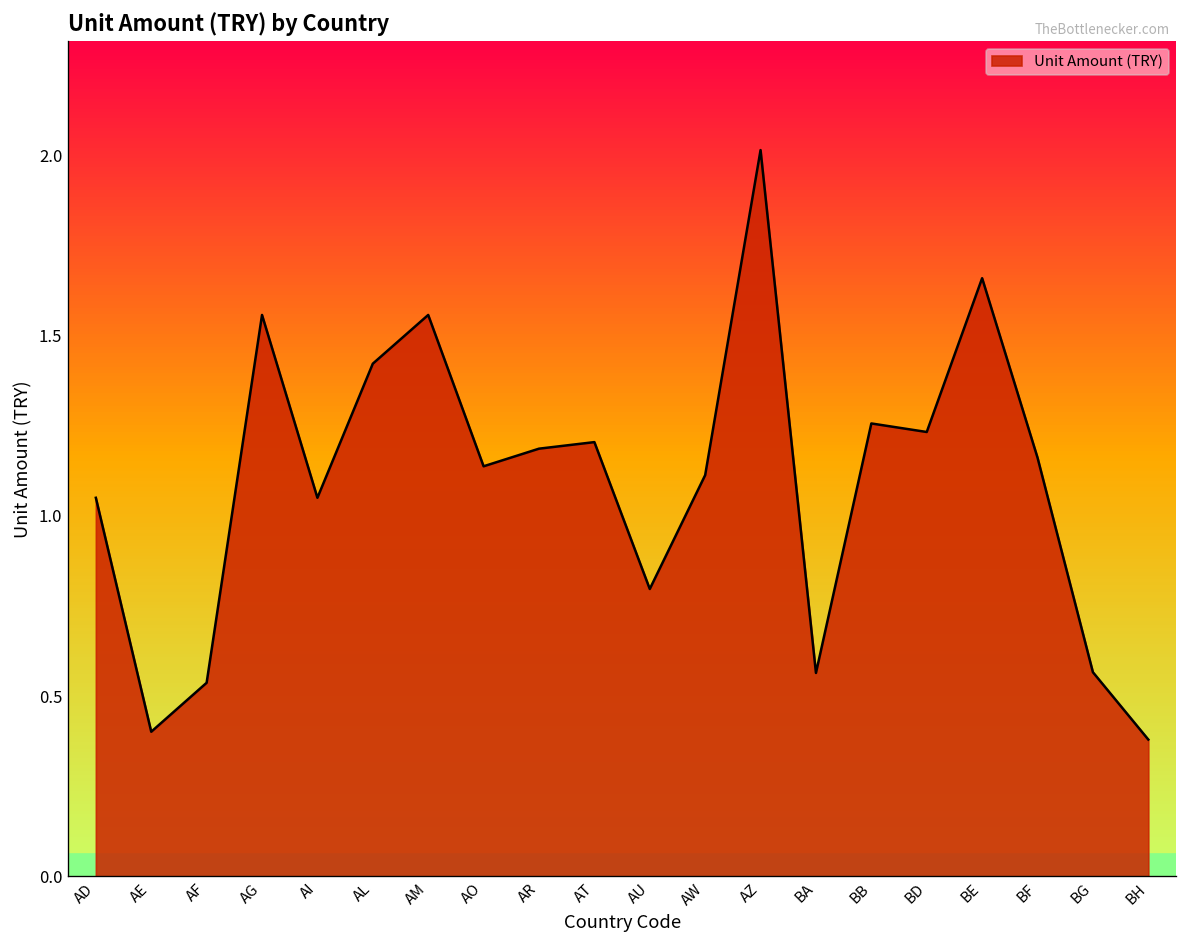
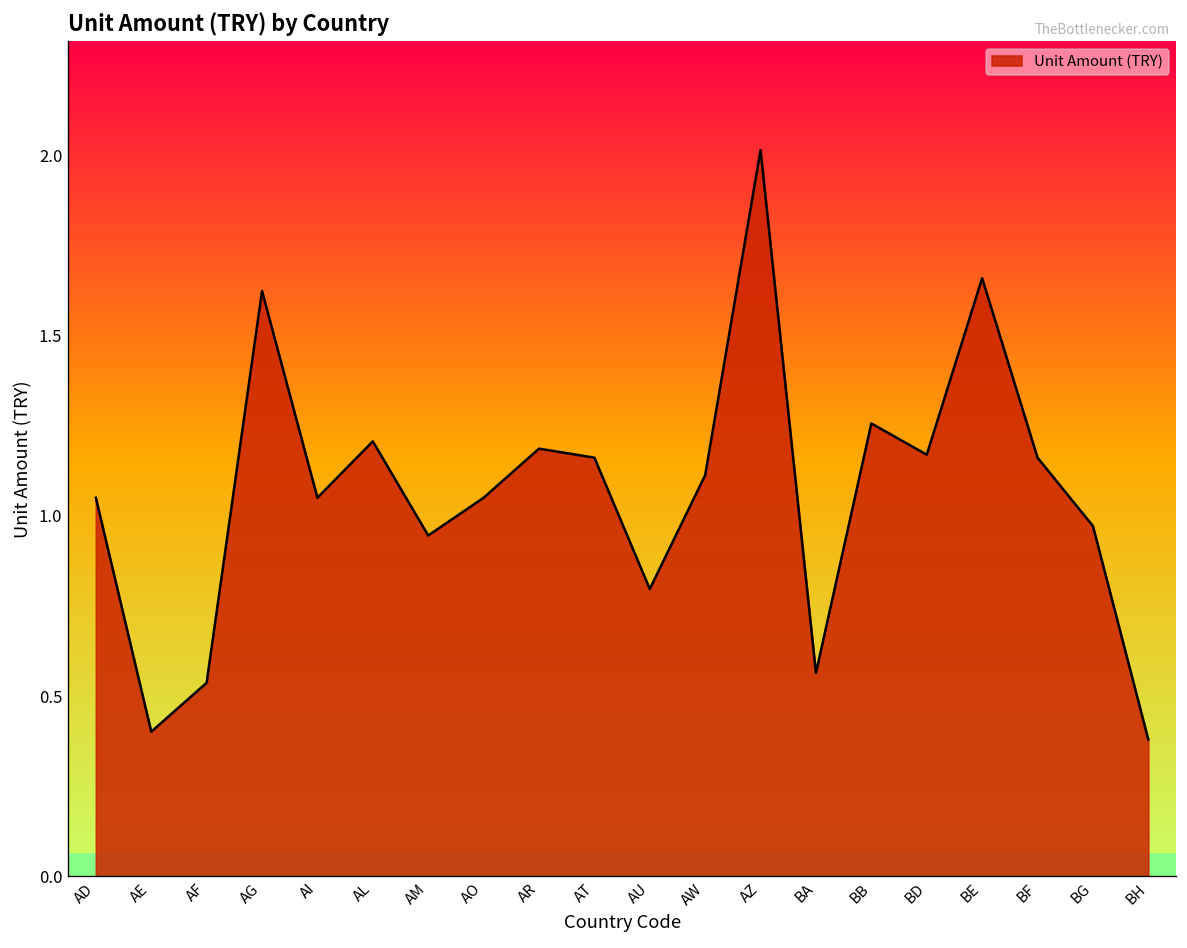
AG: 1.56 -> 1.62
AL: 1.42 -> 1.21
AM: 1.56 -> 0.95
AO: 1.14 -> 1.05
AT: 1.20 -> 1.16
BD: 1.23 -> 1.17
BG: 0.57 -> 0.97
